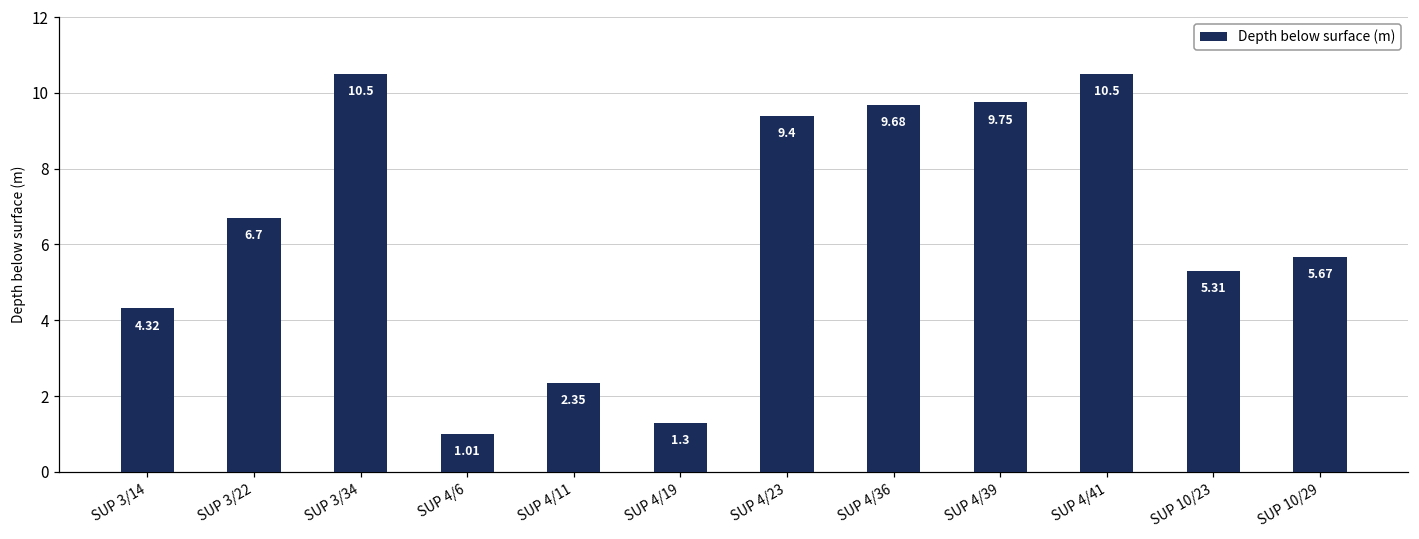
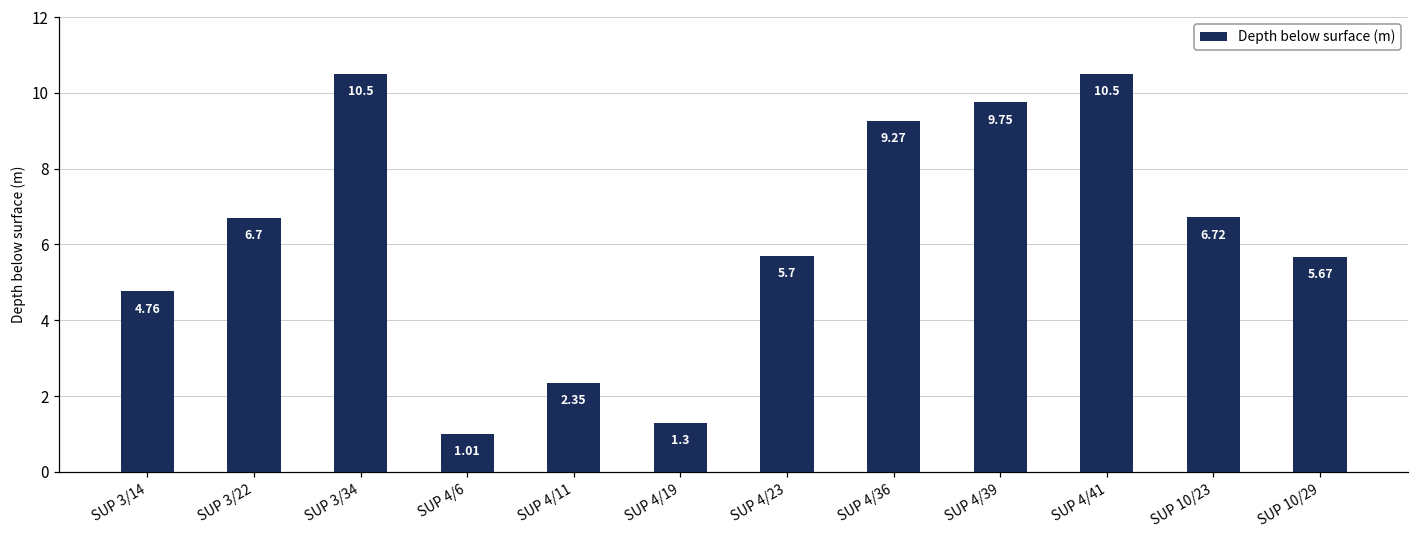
SUP 3/14: 4.32 -> 4.76
SUP 4/23: 9.4 -> 5.7
SUP 4/36: 9.68 -> 9.27
SUP 10/23: 5.31 -> 6.72
